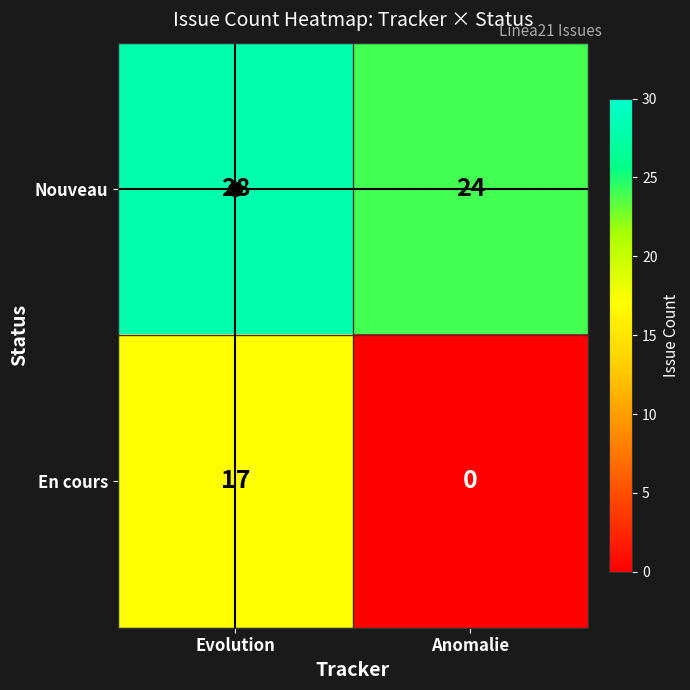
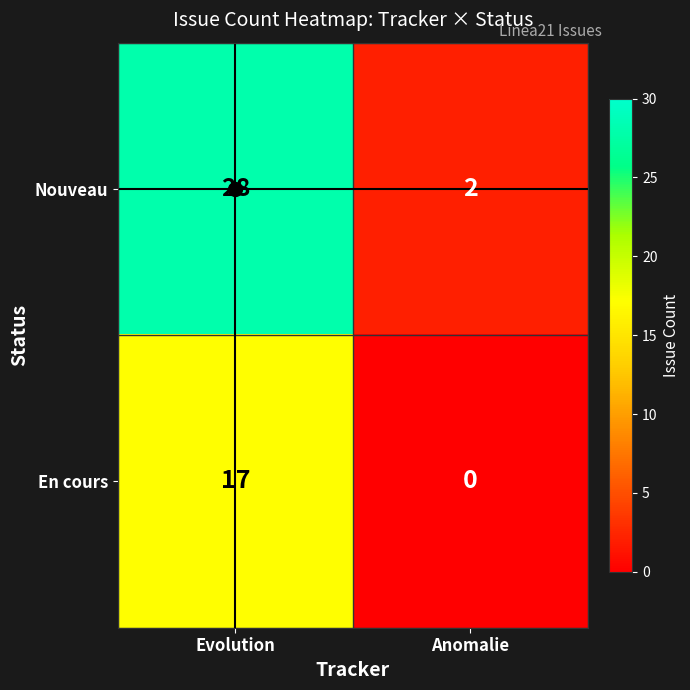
Nouveau, Anomalie: 24 -> 2
